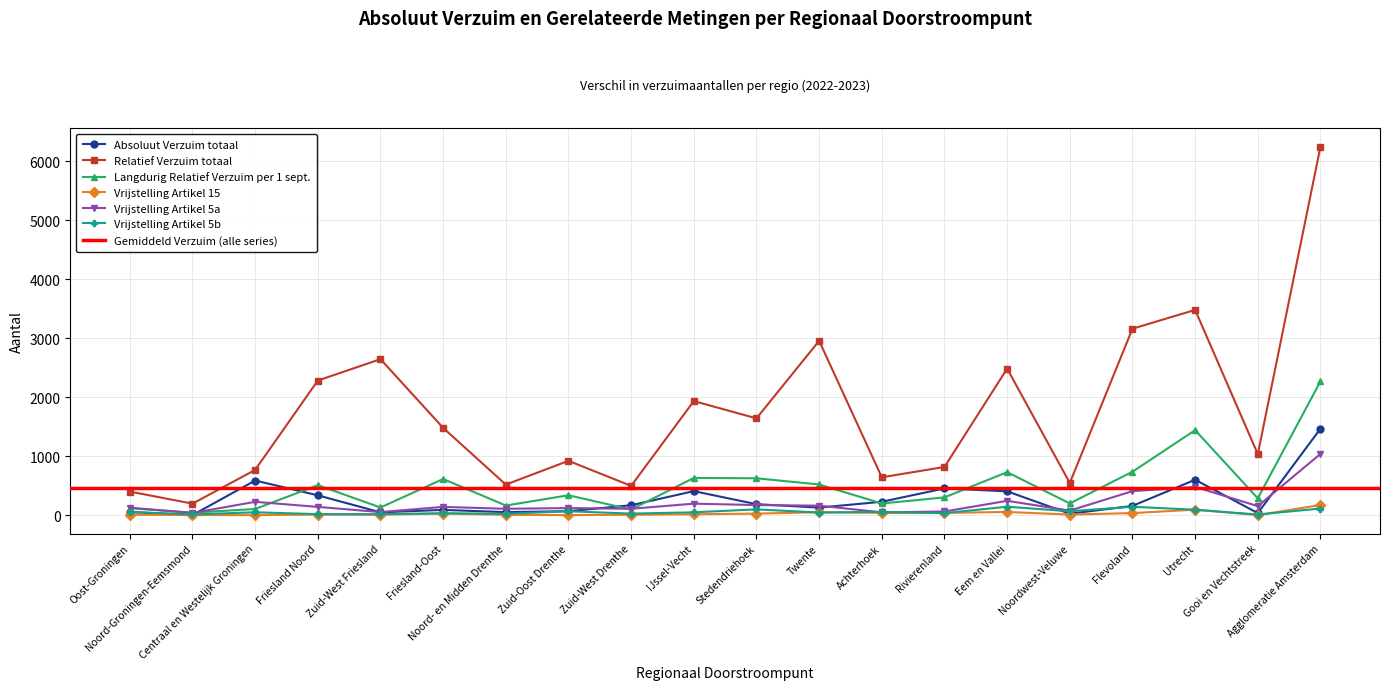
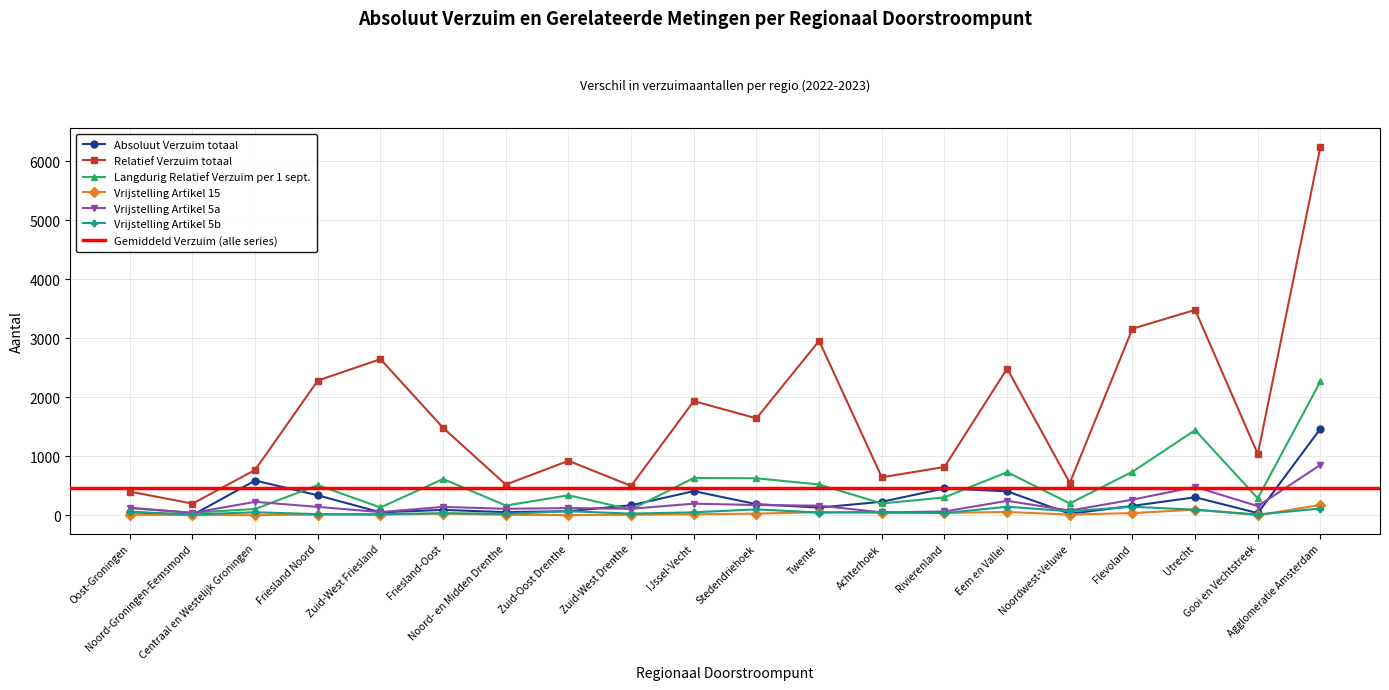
Vrijstelling Artikel 5a, Flevoland: 400 -> 300
Absoluut Verzuim totaal, Utrecht: 600 -> 300
Vrijstelling Artikel 5a, Agglomeratie Amsterdam: 1000 -> 900
